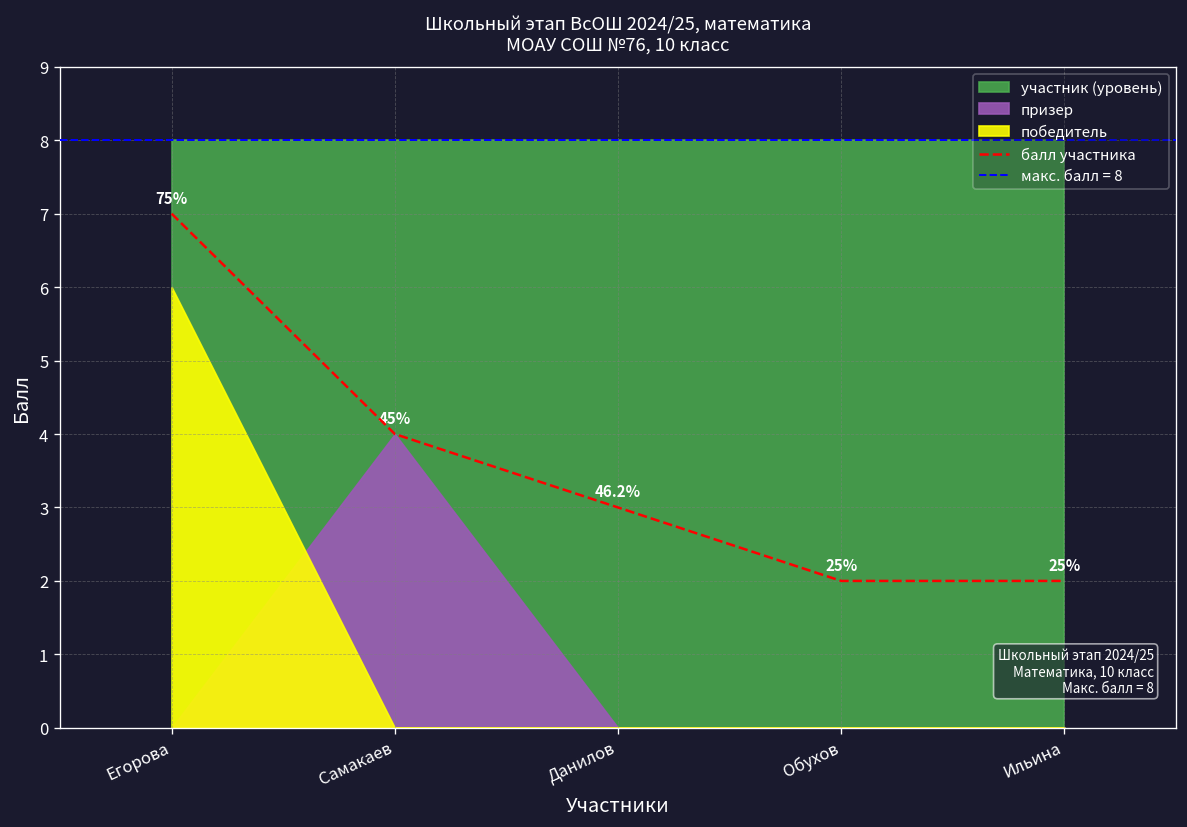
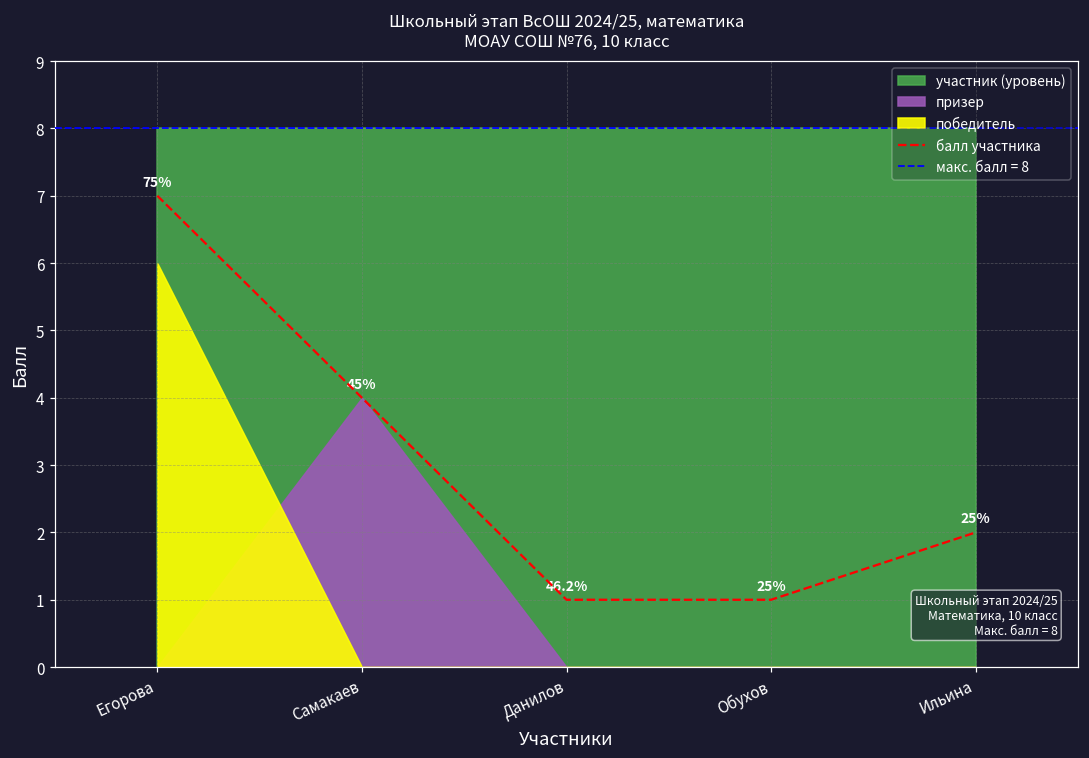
балл участника, Данилов: 3 -> 1
балл участника, Обухов: 2 -> 1
